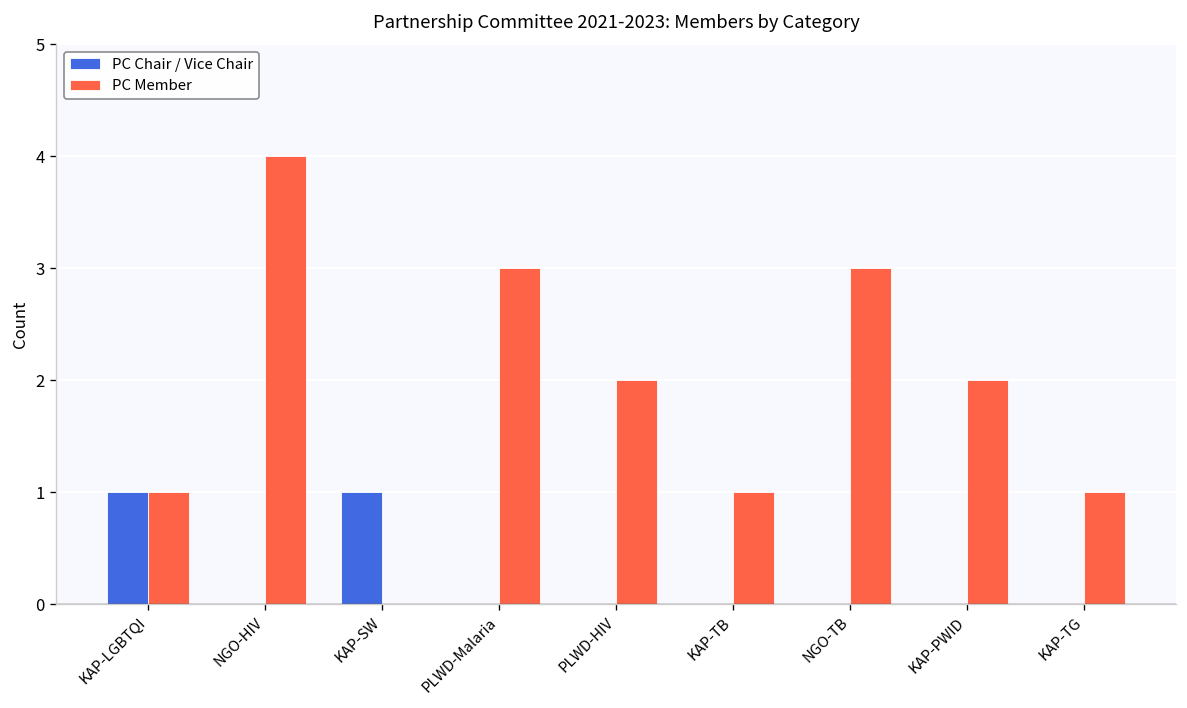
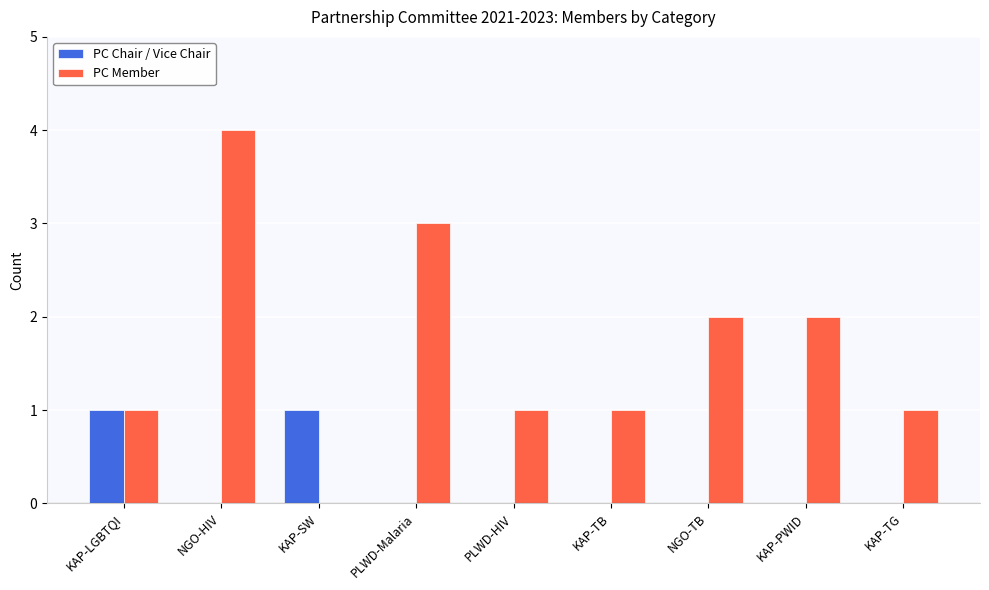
PC Member, PLWD-HIV: 2 -> 1
PC Member, NGO-TB: 3 -> 2
